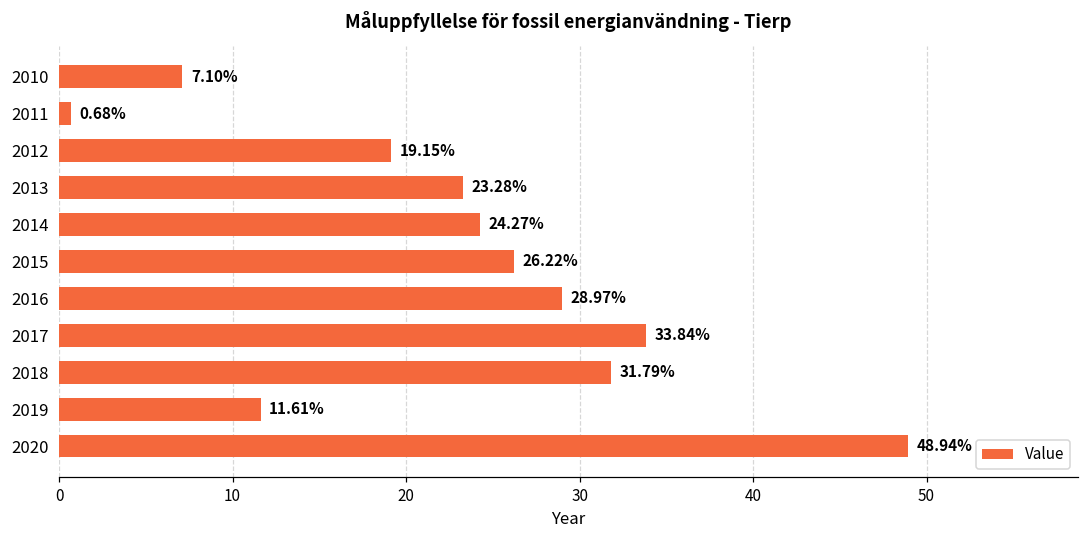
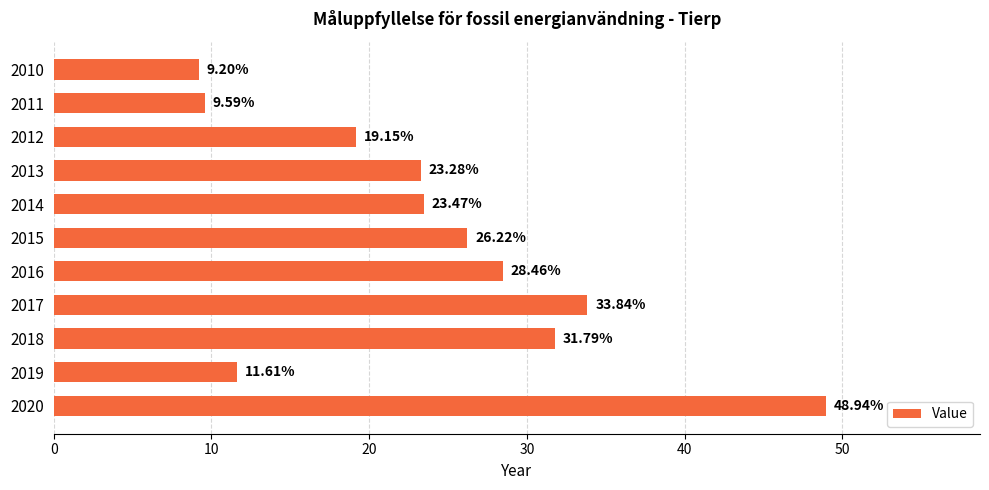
2010: 7.10% -> 9.20%
2011: 0.68% -> 9.59%
2014: 24.27% -> 23.47%
2016: 28.97% -> 28.46%
